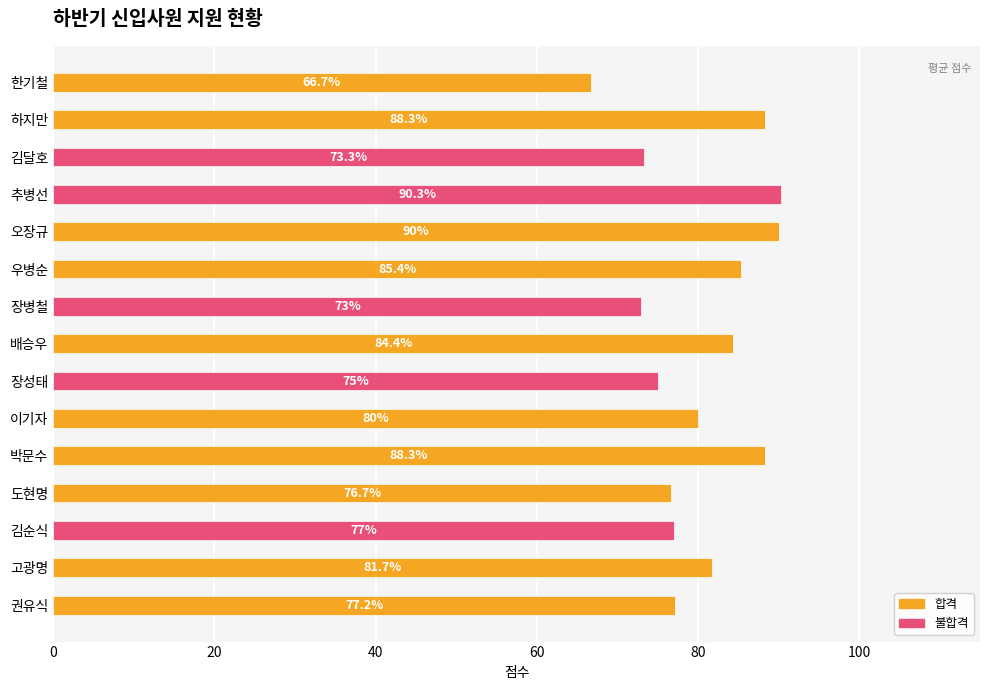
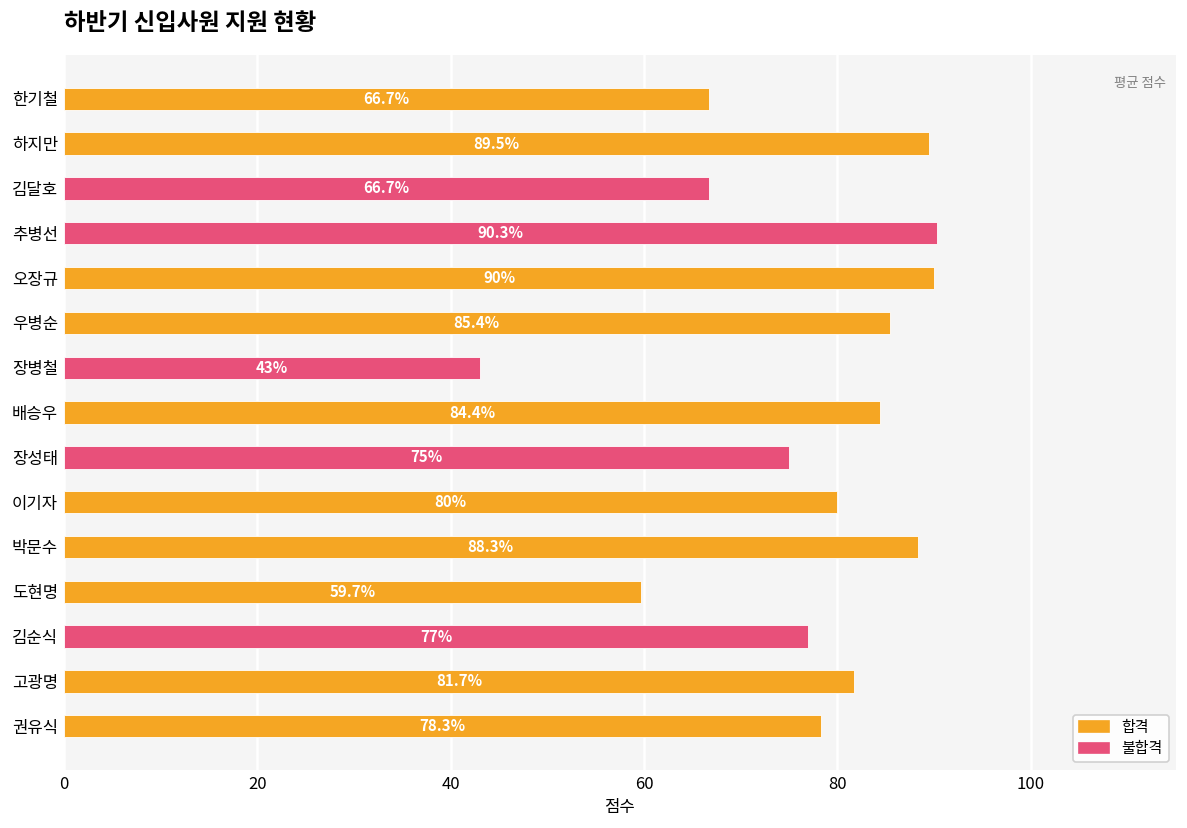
하지만: 88.3% -> 89.5%
김달호: 73.3% -> 66.7%
장병철: 73% -> 43%
도현명: 76.7% -> 59.7%
권유식: 77.2% -> 78.3%
